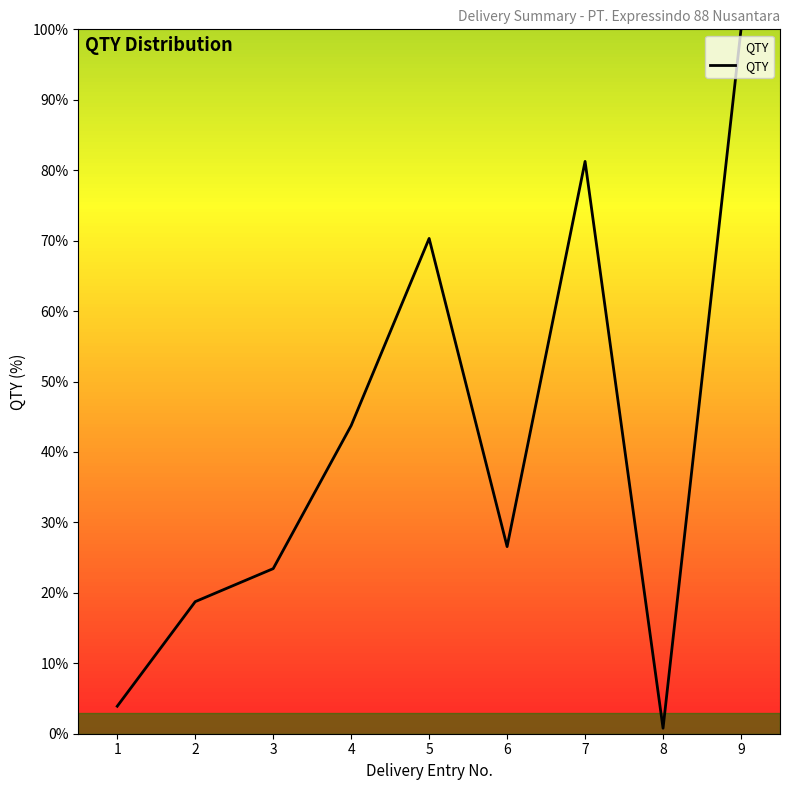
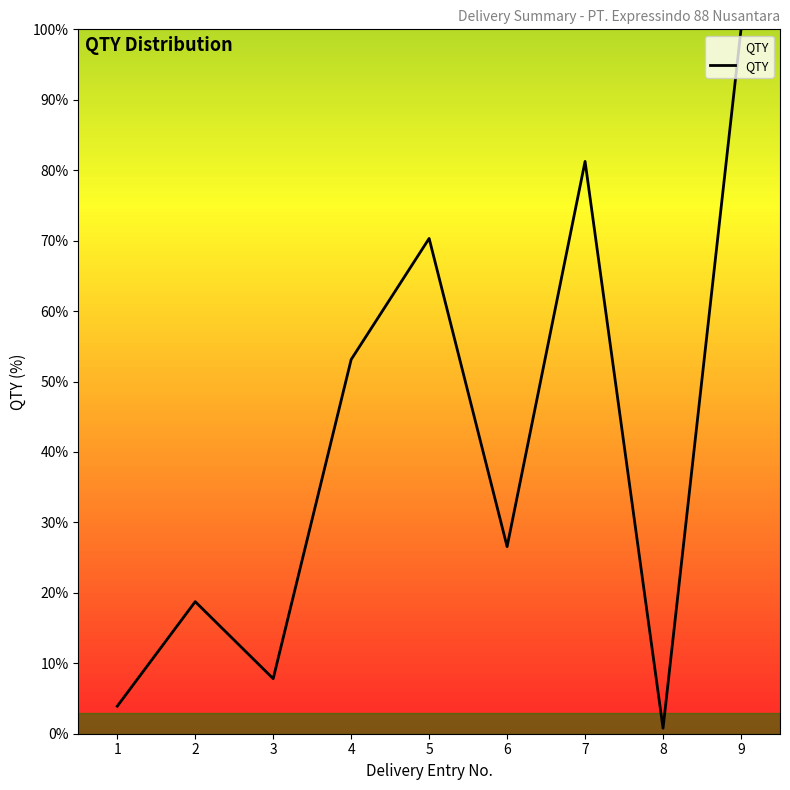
3: 23% -> 8%
4: 44% -> 53%
